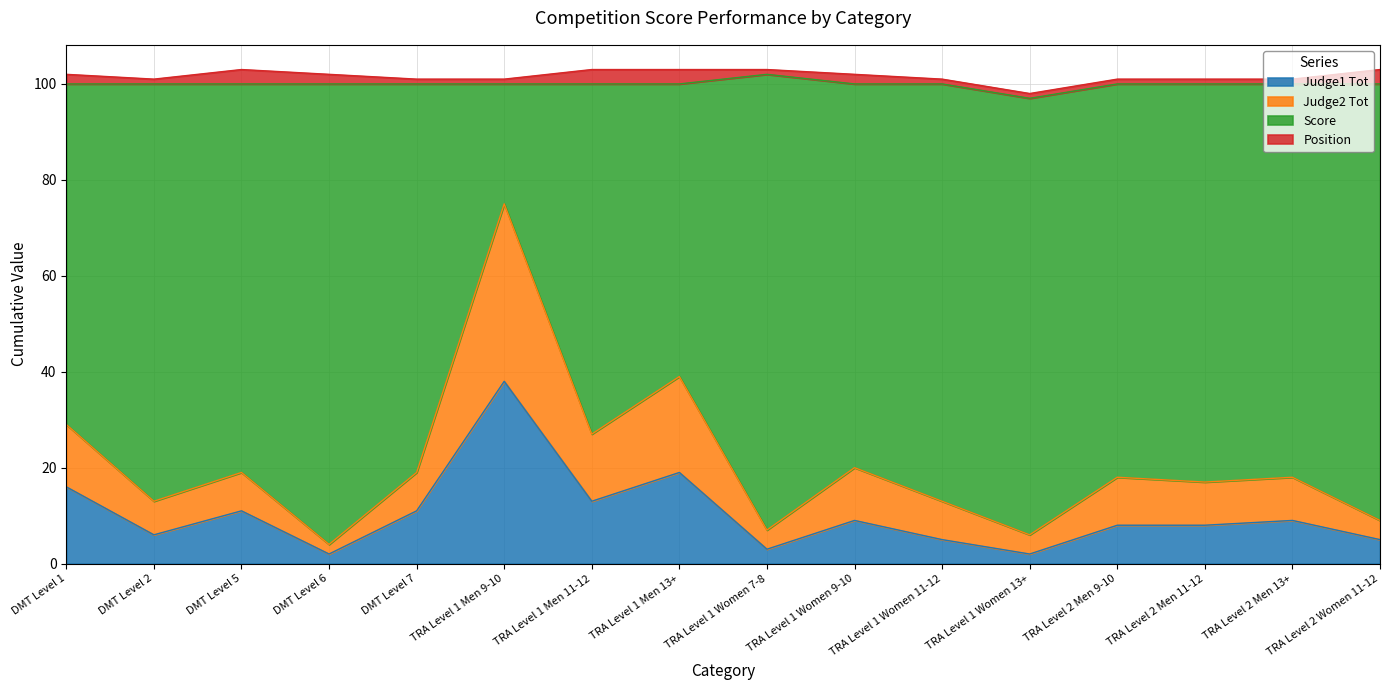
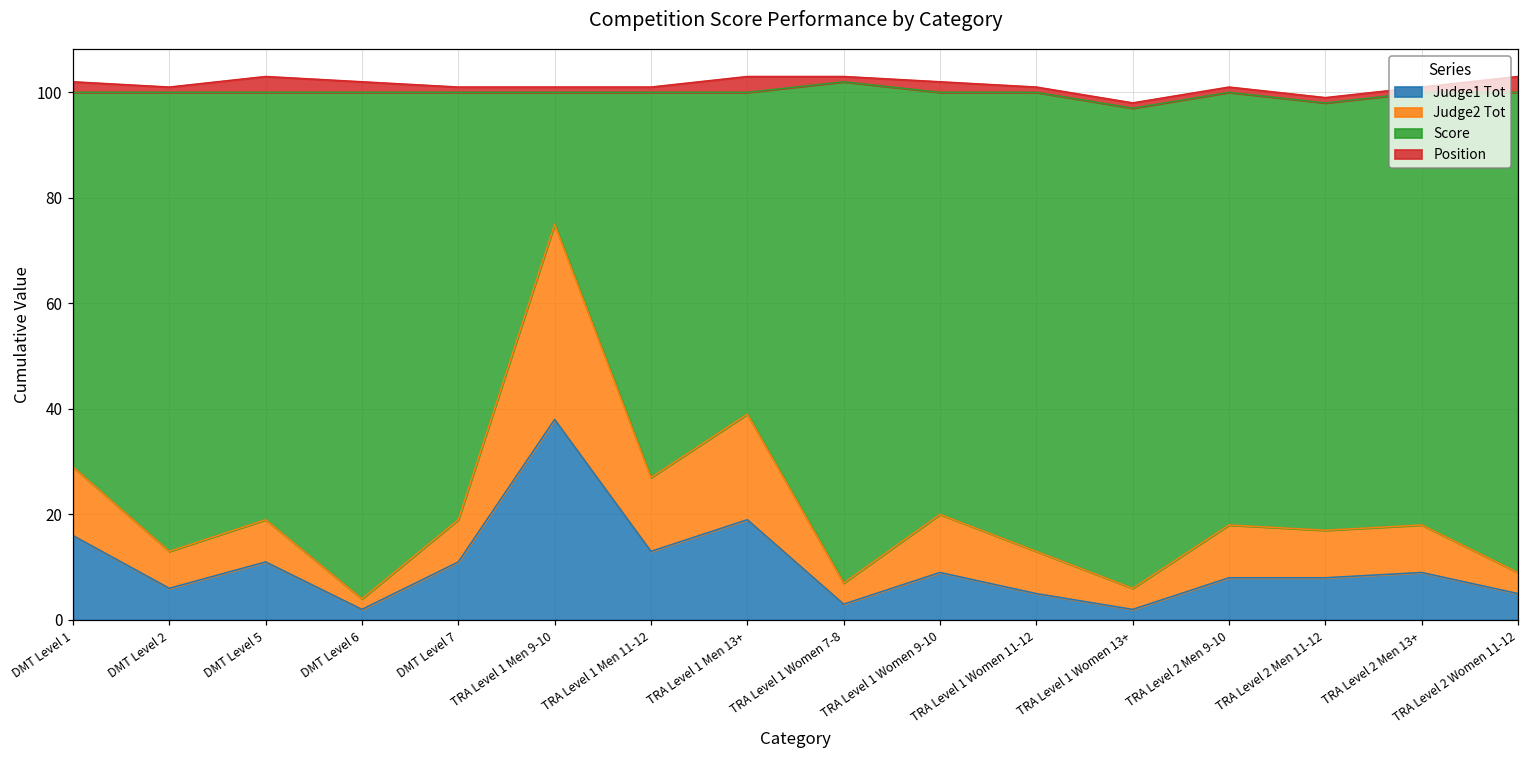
Position, TRA Level 1 Men 11-12: 3 -> 1
Score, TRA Level 2 Men 11-12: 83 -> 81
